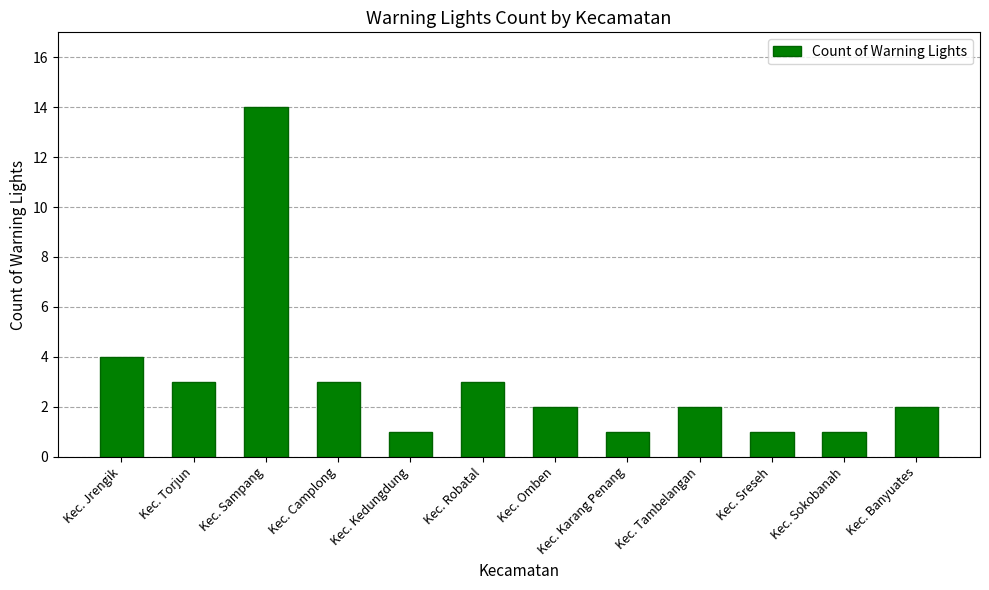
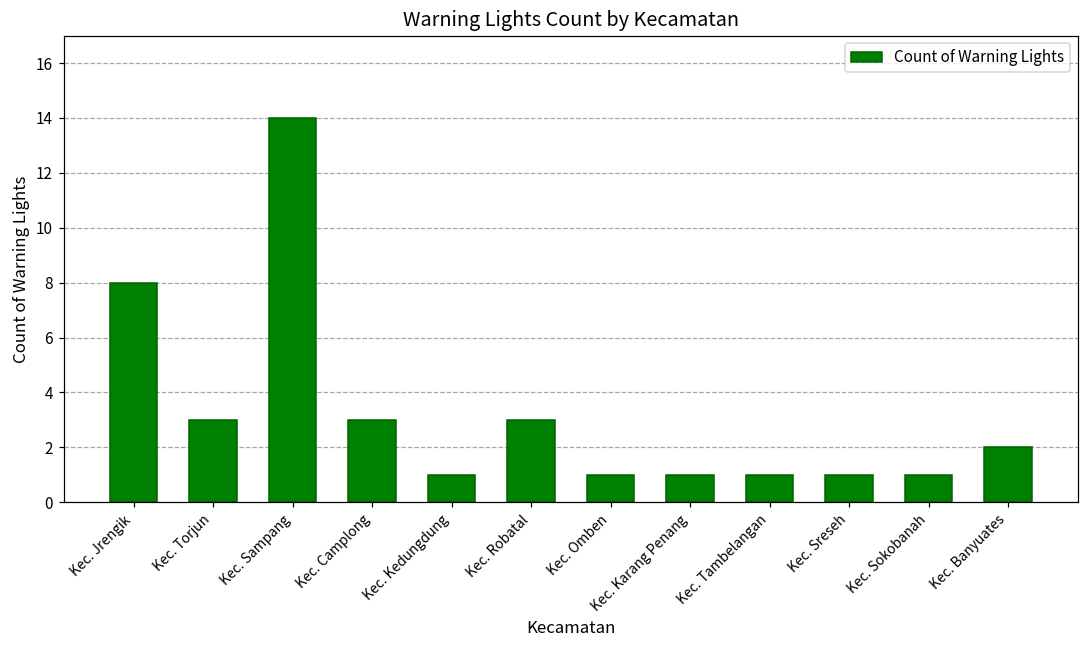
Kec. Jrengik: 4 -> 8
Kec. Omben: 2 -> 1
Kec. Tambelangan: 2 -> 1
